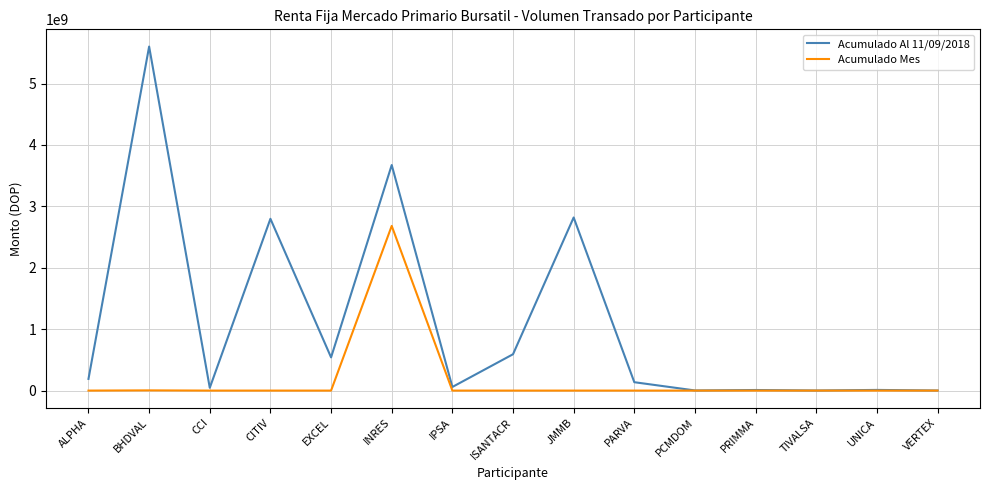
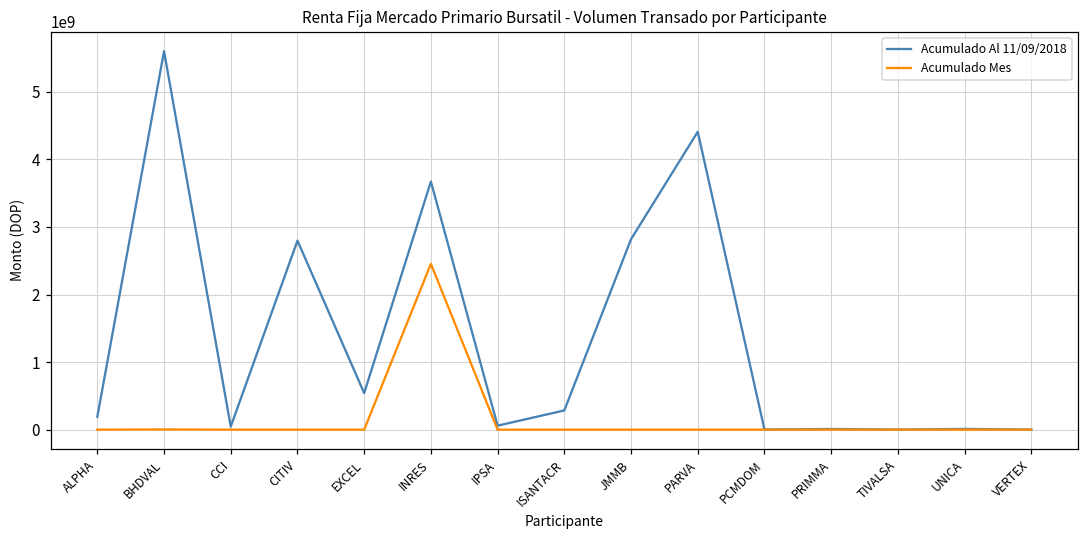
Acumulado Mes, INRES: 2700000000 -> 2500000000
Acumulado Al 11/09/2018, ISANTACR: 600000000 -> 300000000
Acumulado Al 11/09/2018, PARVA: 100000000 -> 4400000000
